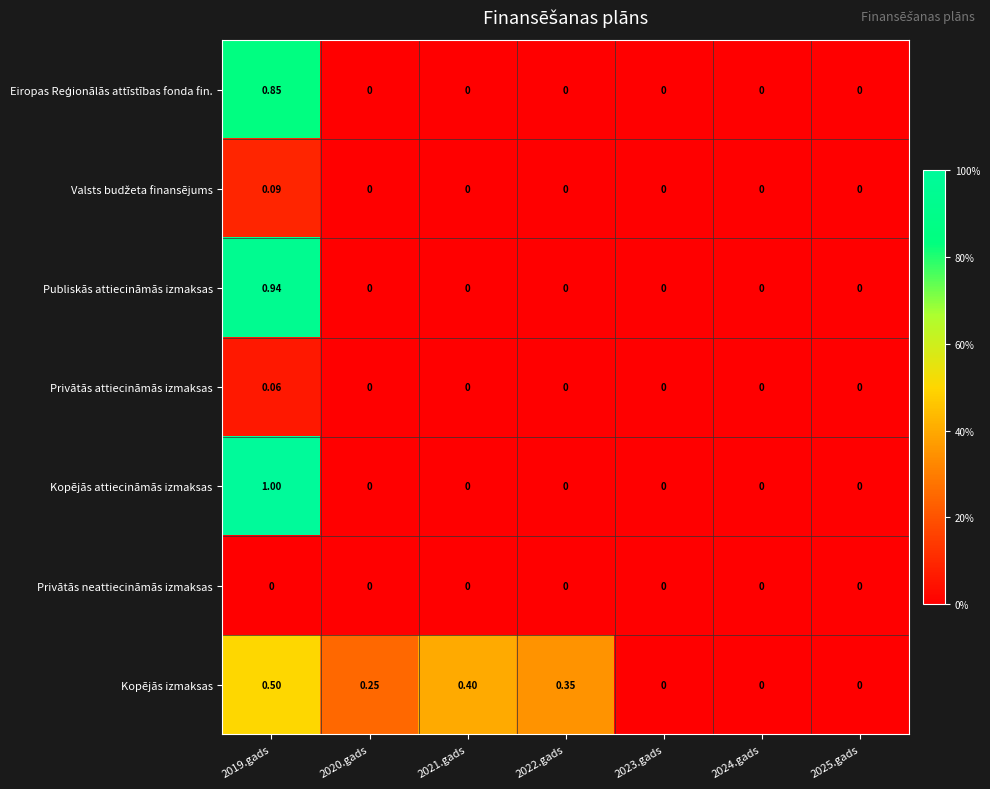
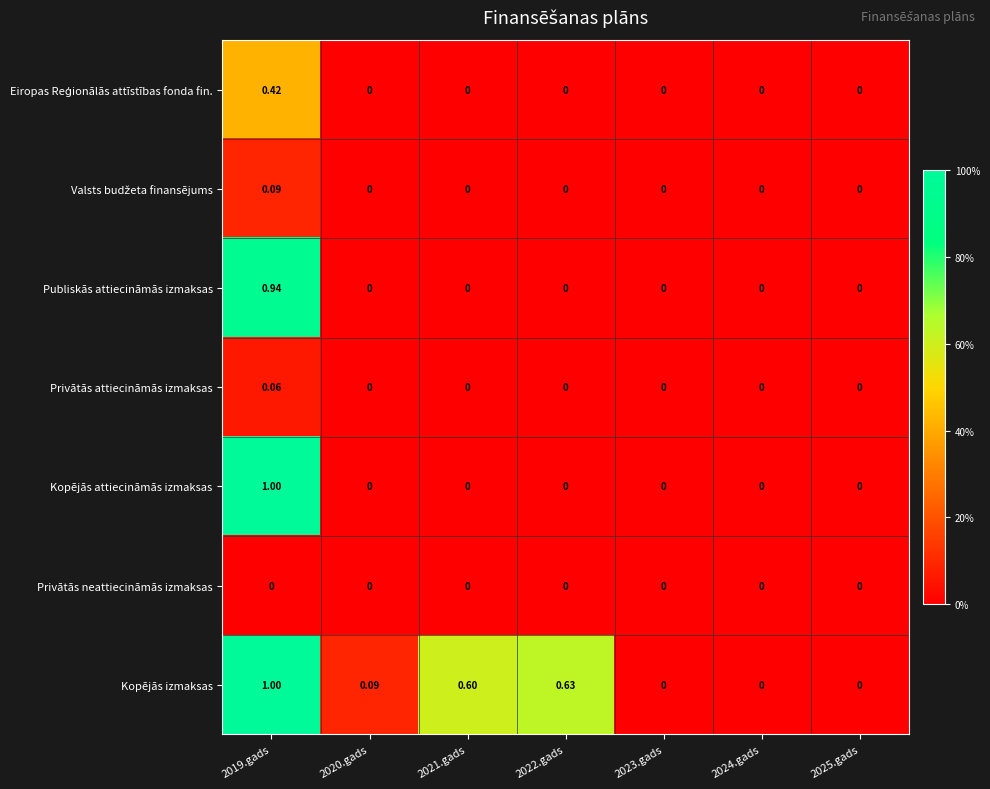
Eiropas Reģionālās attīstības fonda fin., 2019.gads: 0.85 -> 0.42
Kopējās izmaksas, 2019.gads: 0.50 -> 1.00
Kopējās izmaksas, 2020.gads: 0.25 -> 0.09
Kopējās izmaksas, 2021.gads: 0.40 -> 0.60
Kopējās izmaksas, 2022.gads: 0.35 -> 0.63
